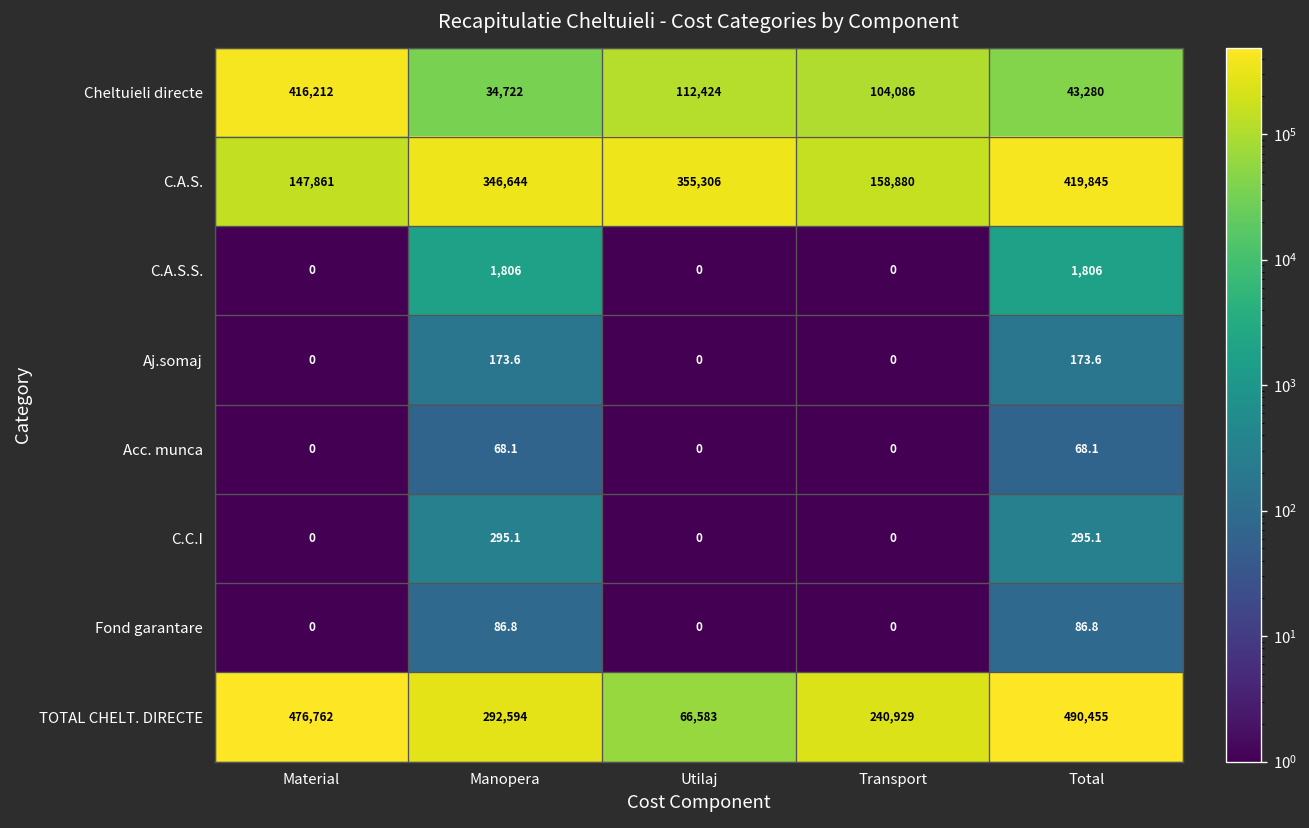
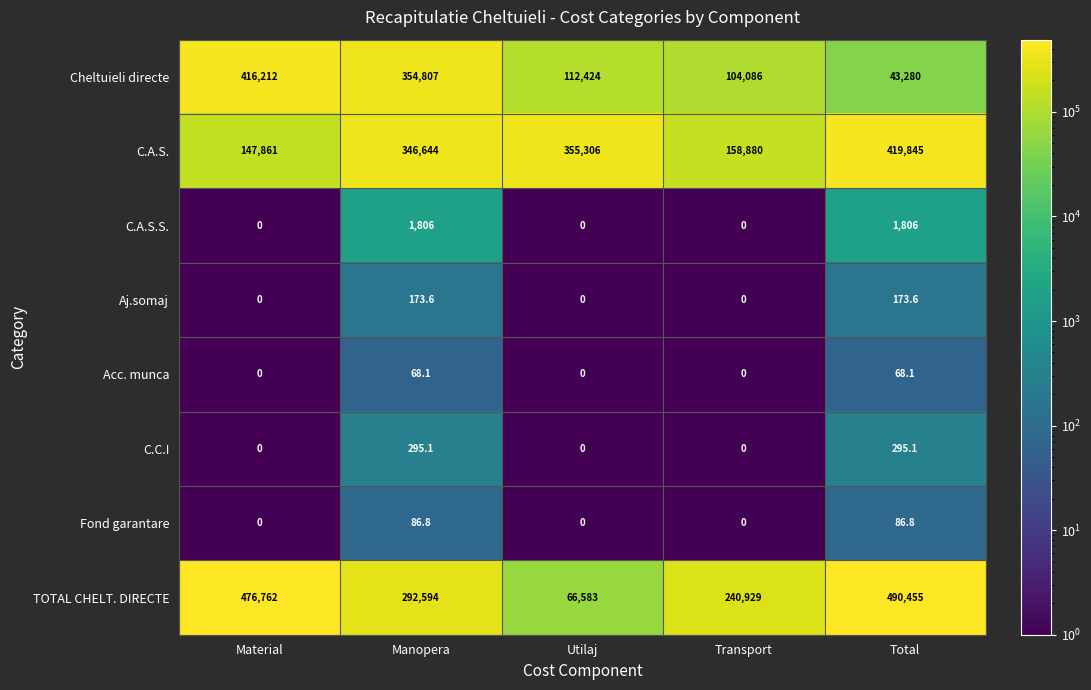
Cheltuieli directe, Manopera: 34,722 -> 354,807
